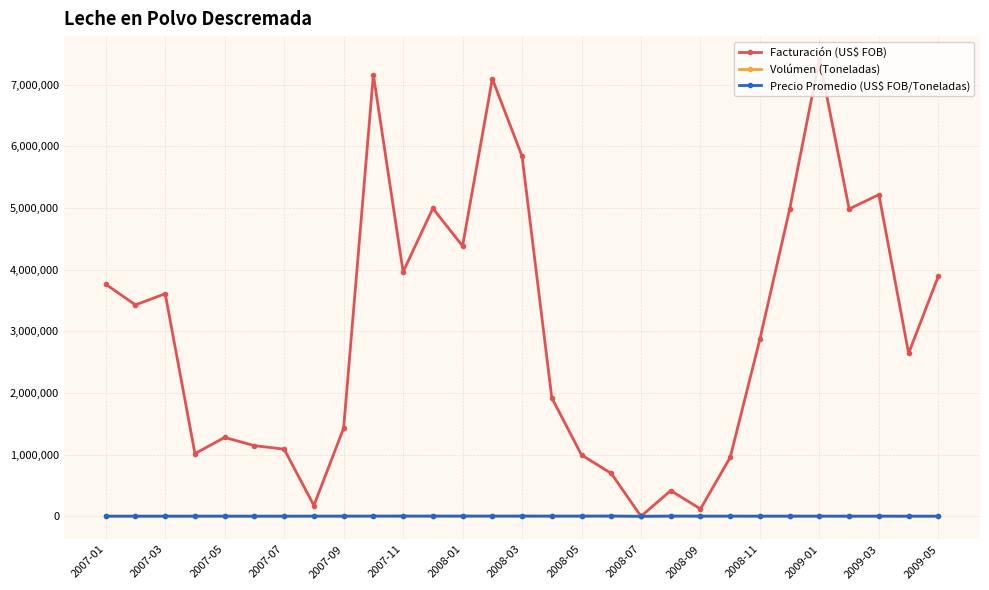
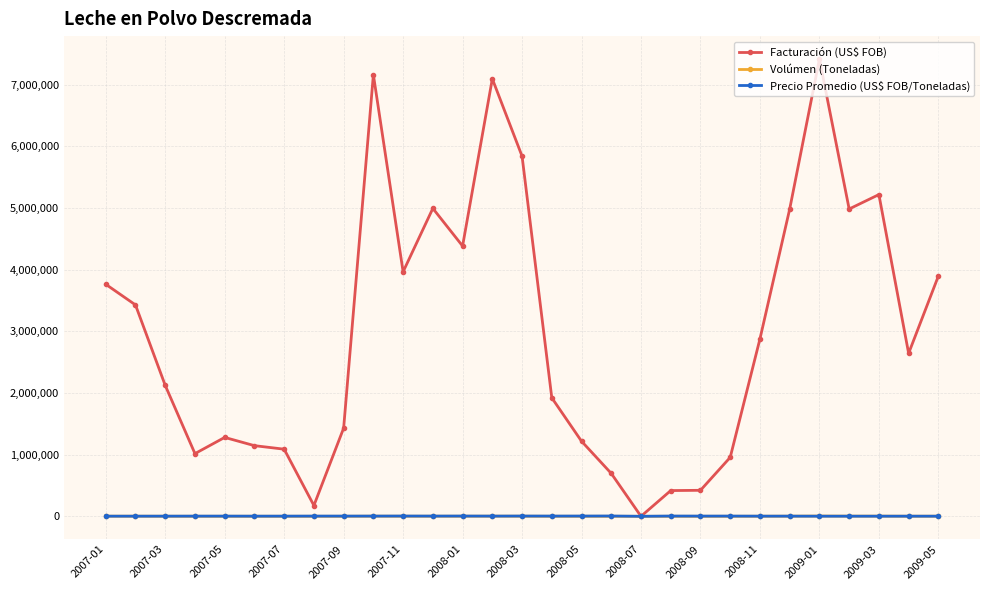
Facturación (US$ FOB), 2007-03: 3,600,000 -> 2,100,000
Facturación (US$ FOB), 2008-05: 1,000,000 -> 1,200,000
Facturación (US$ FOB), 2008-09: 100,000 -> 400,000
